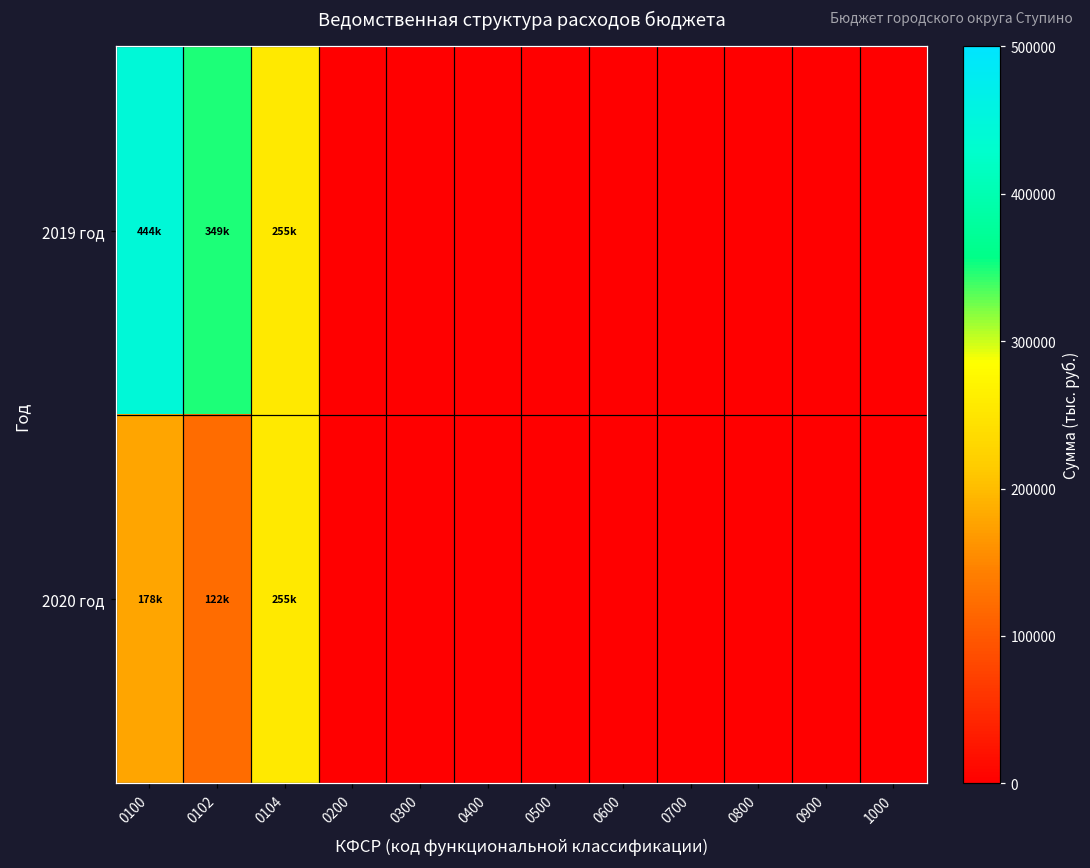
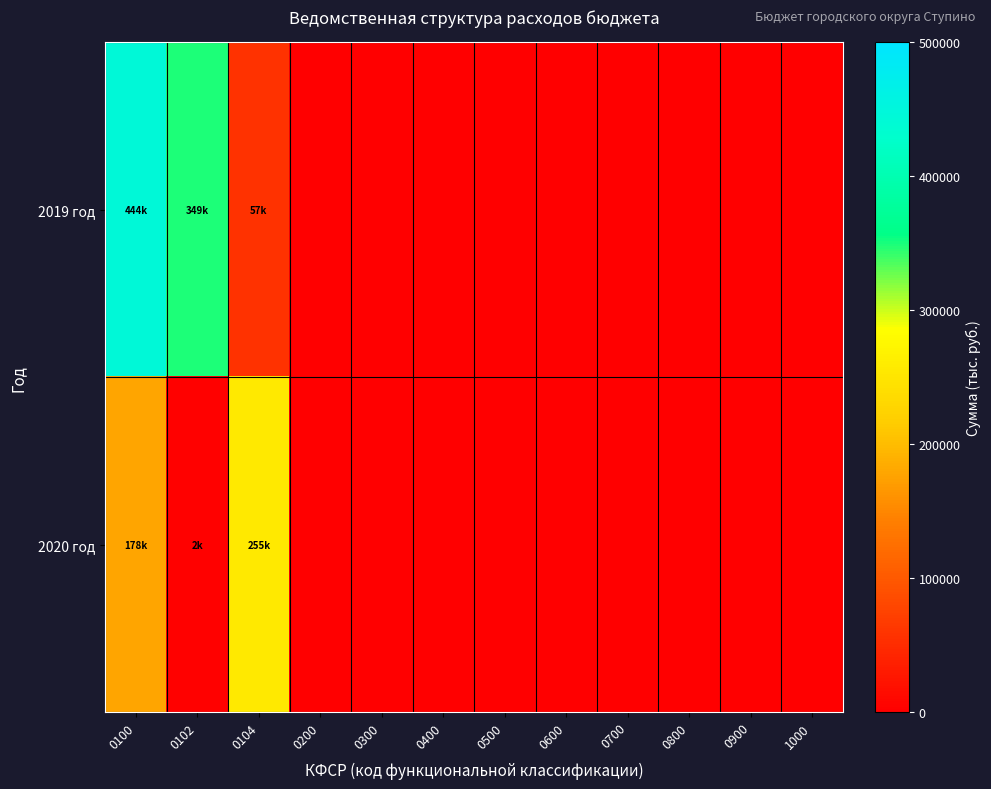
2019 год, 0104: 255k -> 57k
2020 год, 0102: 122k -> 2k
